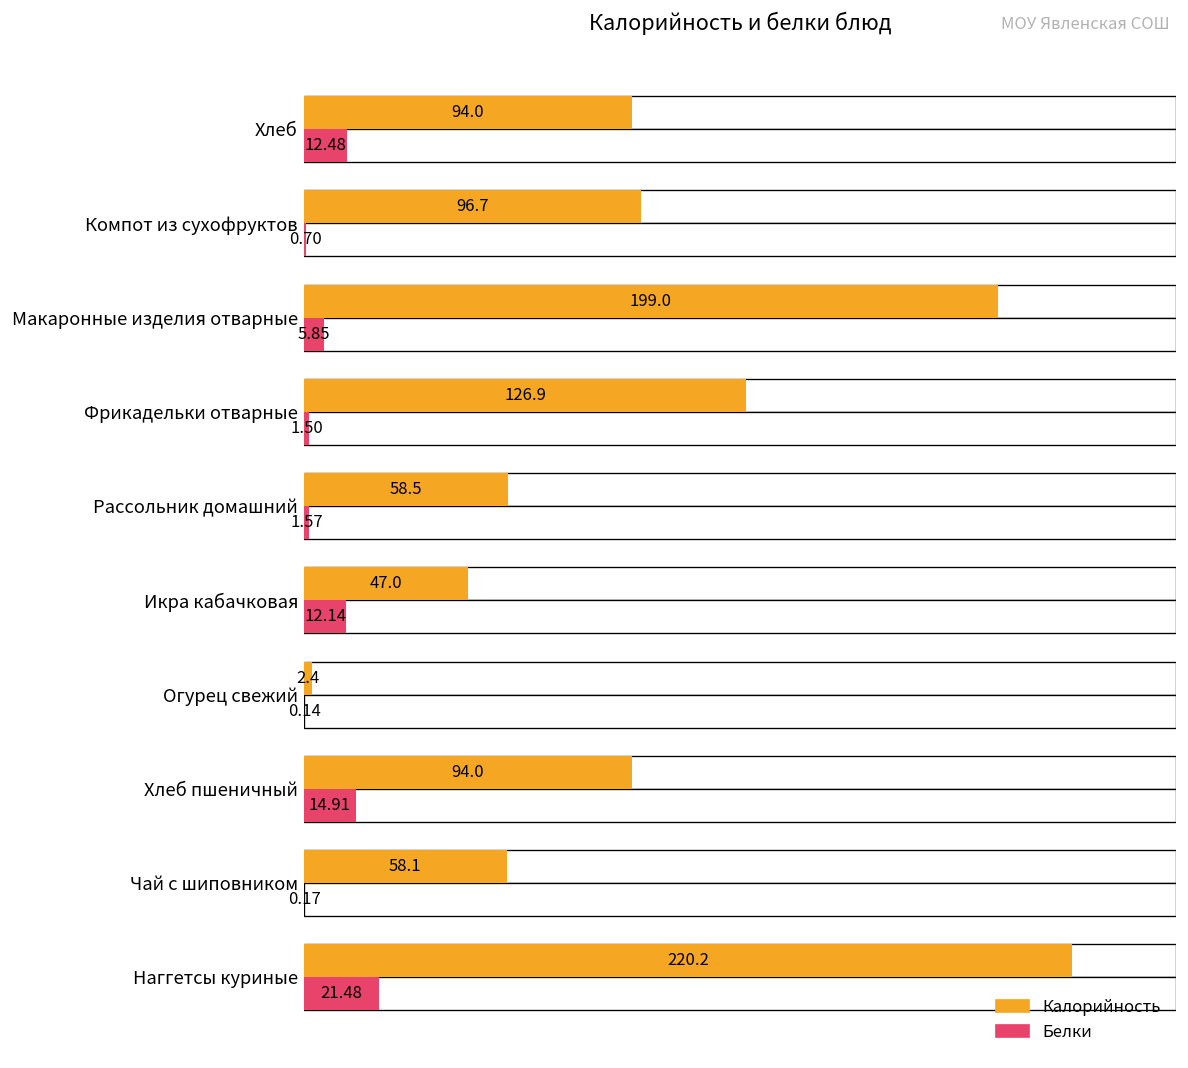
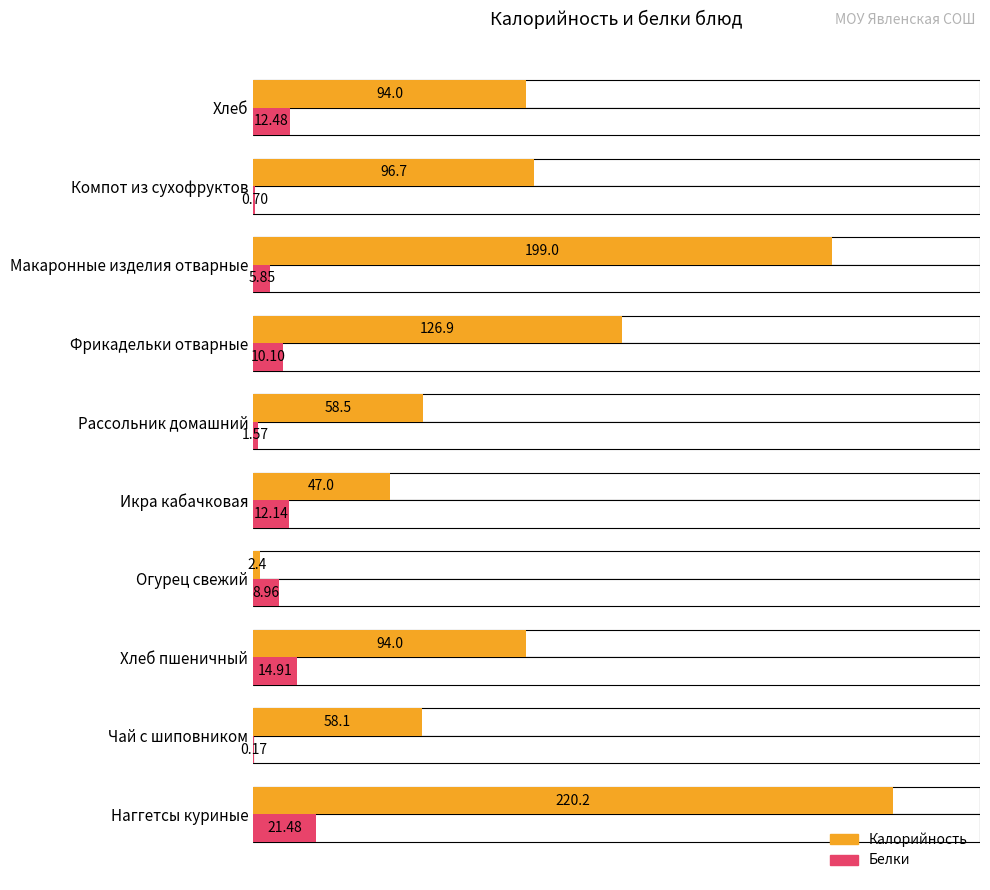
Белки, Фрикадельки отварные: 1.50 -> 10.10
Белки, Огурец свежий: 0.14 -> 8.96
